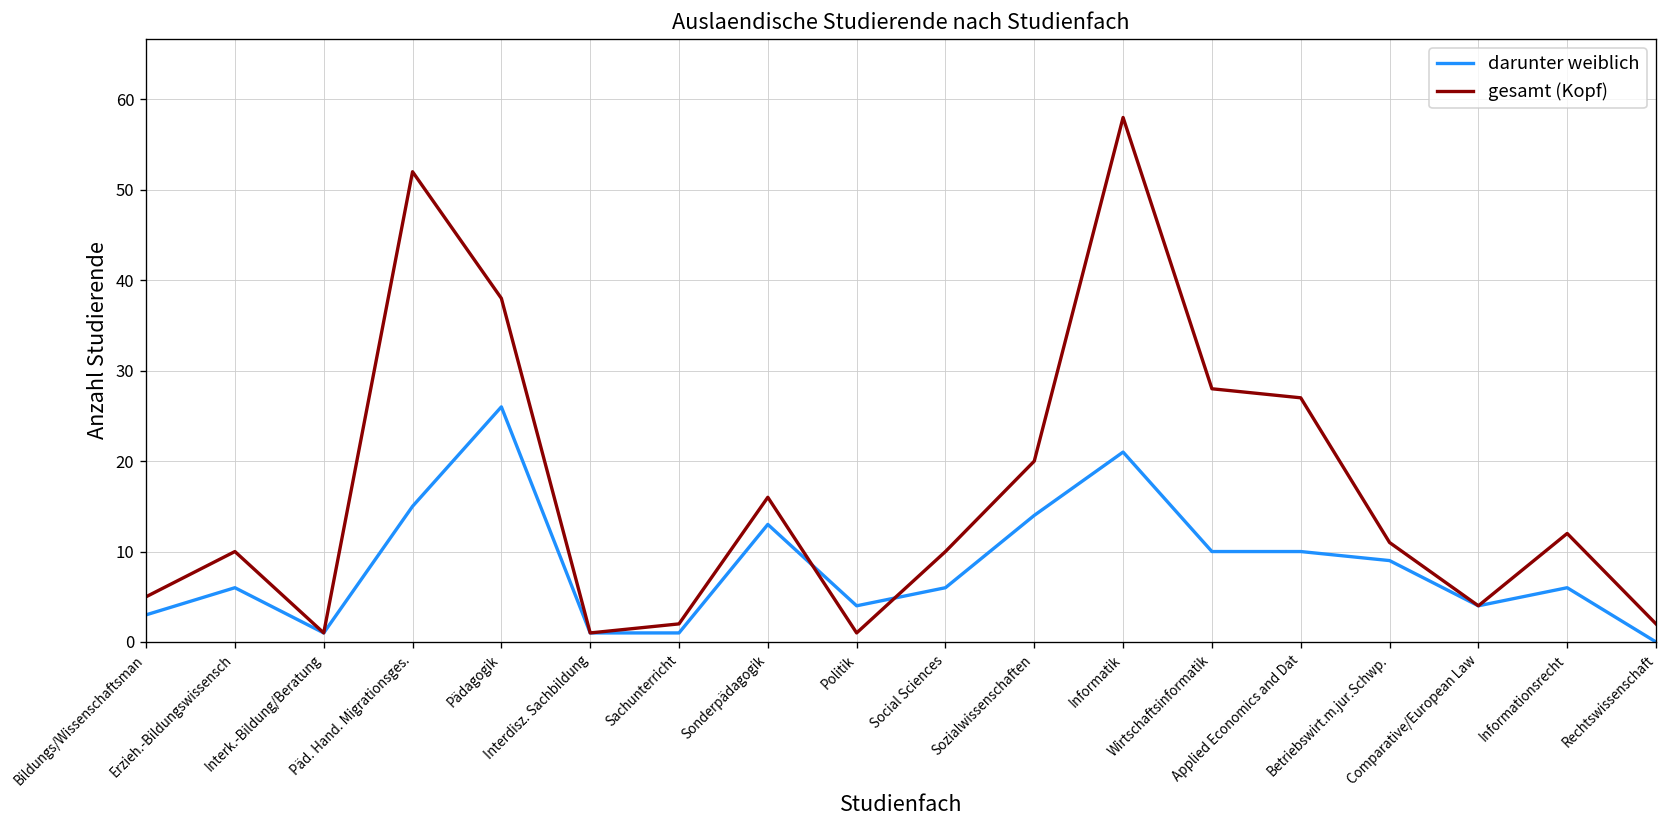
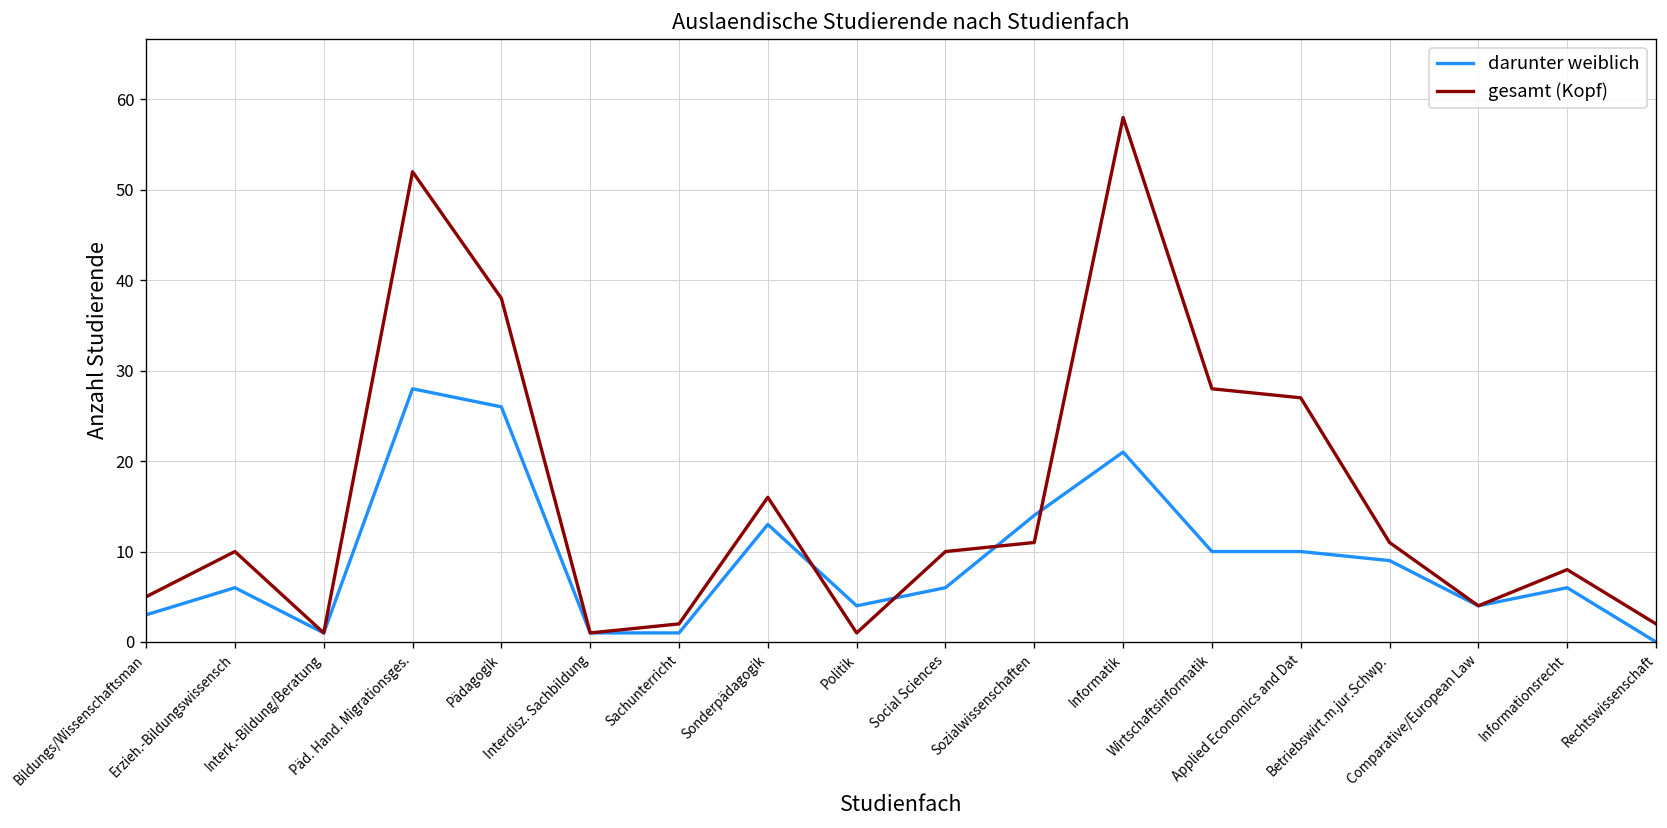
darunter weiblich, Päd. Hand. Migrationsges.: 15 -> 28
gesamt (Kopf), Sozialwissenschaften: 20 -> 11
gesamt (Kopf), Informationsrecht: 12 -> 8
